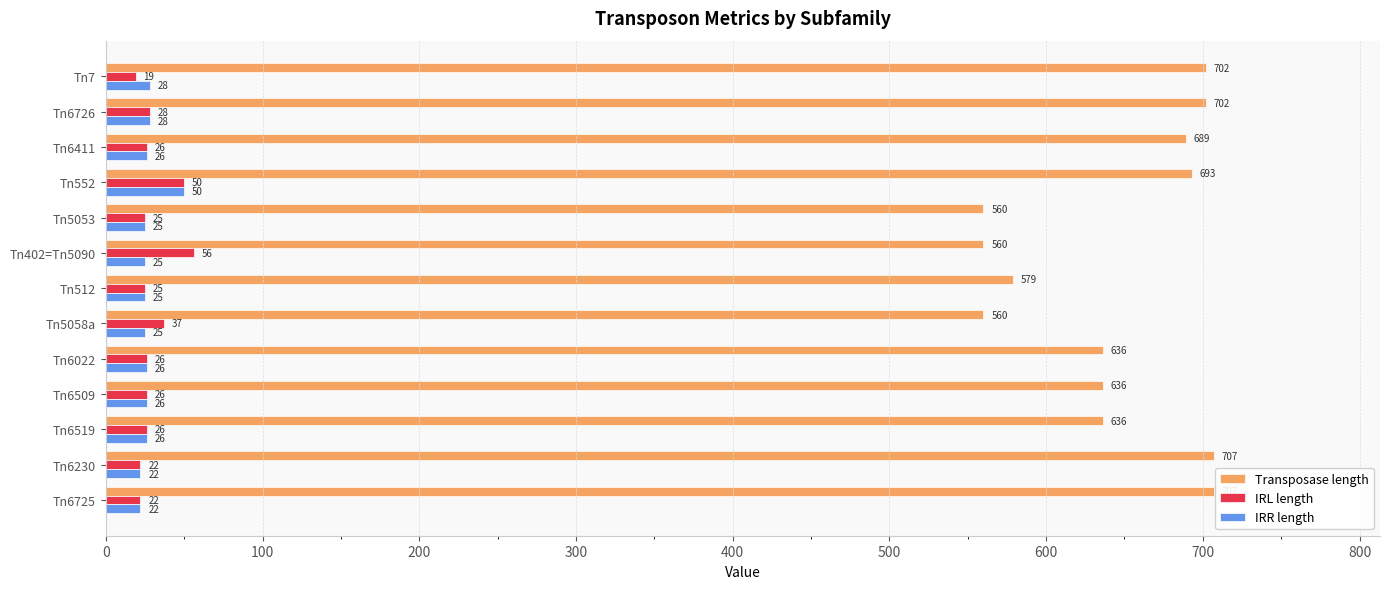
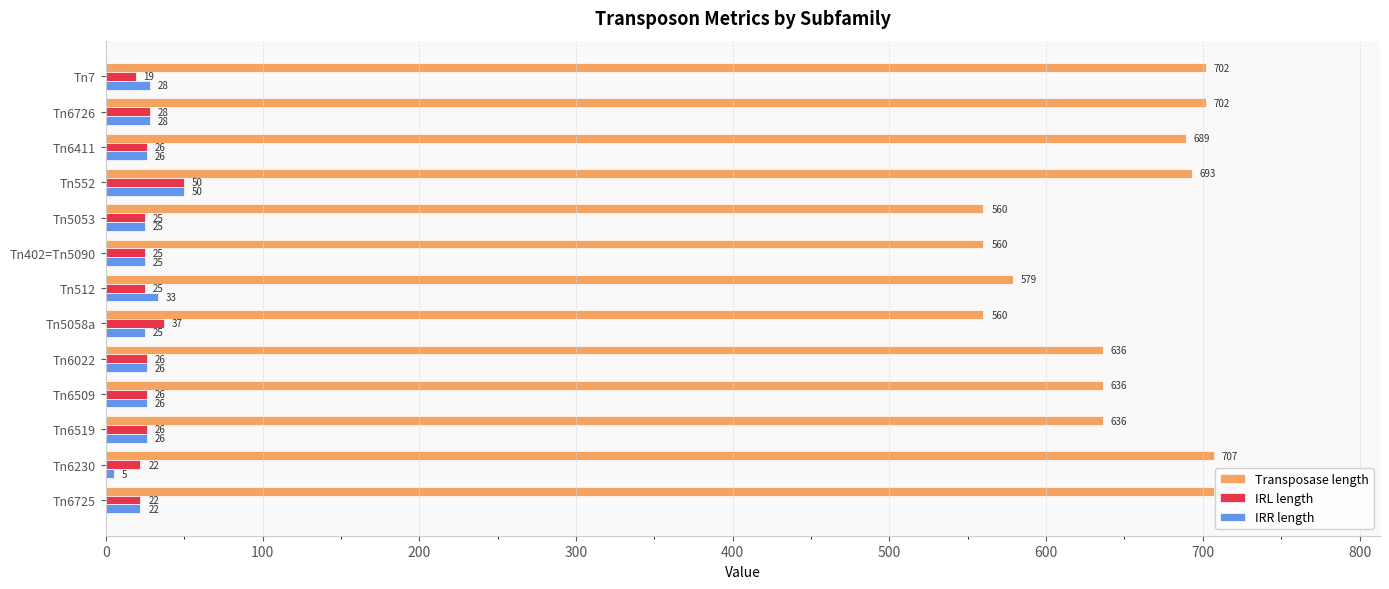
IRL length, Tn402=Tn5090: 56 -> 25
IRR length, Tn512: 25 -> 33
IRR length, Tn6230: 22 -> 5
